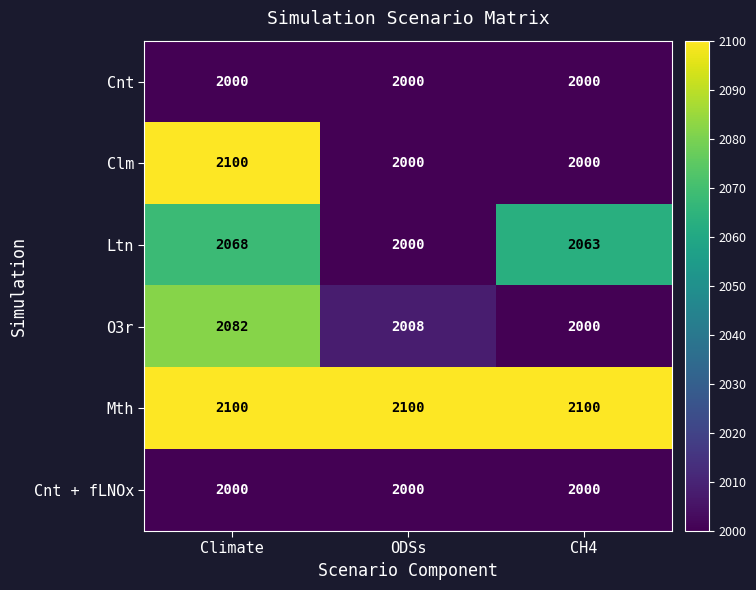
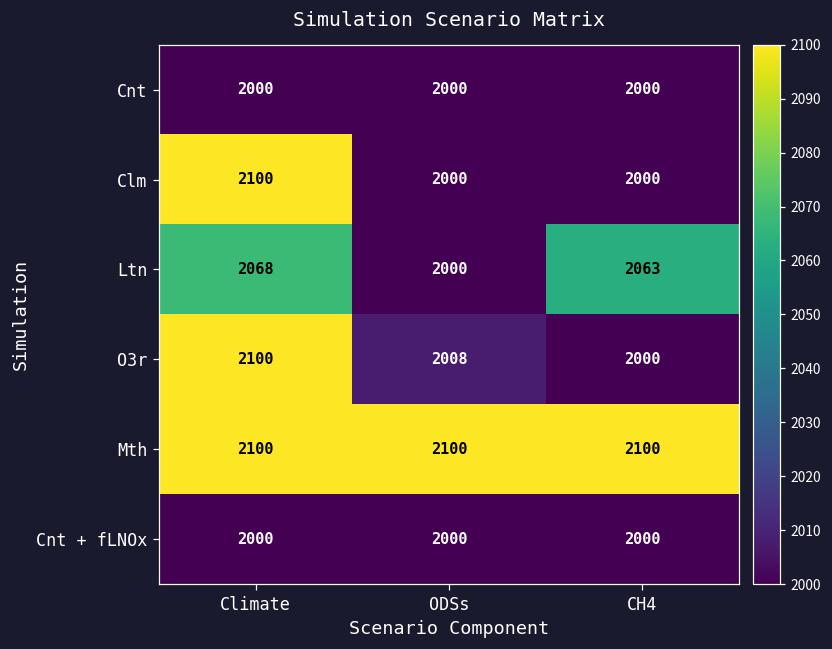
O3r, Climate: 2082 -> 2100
